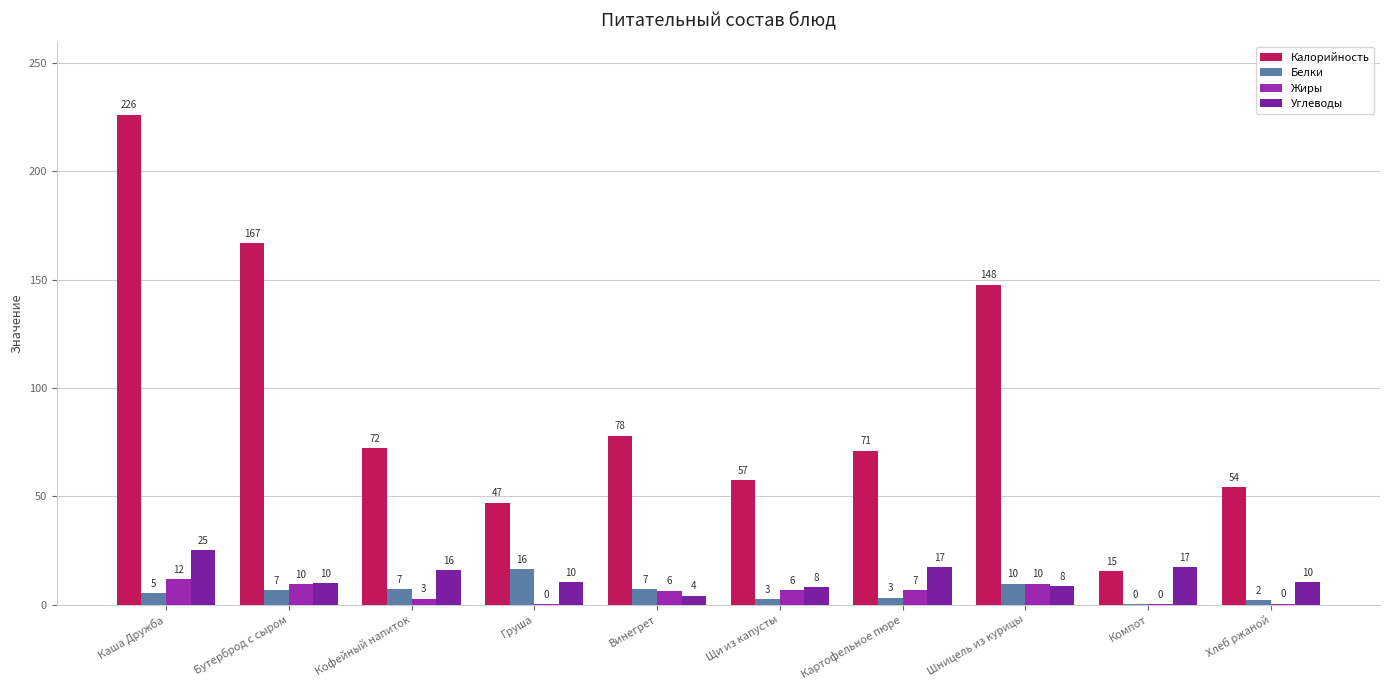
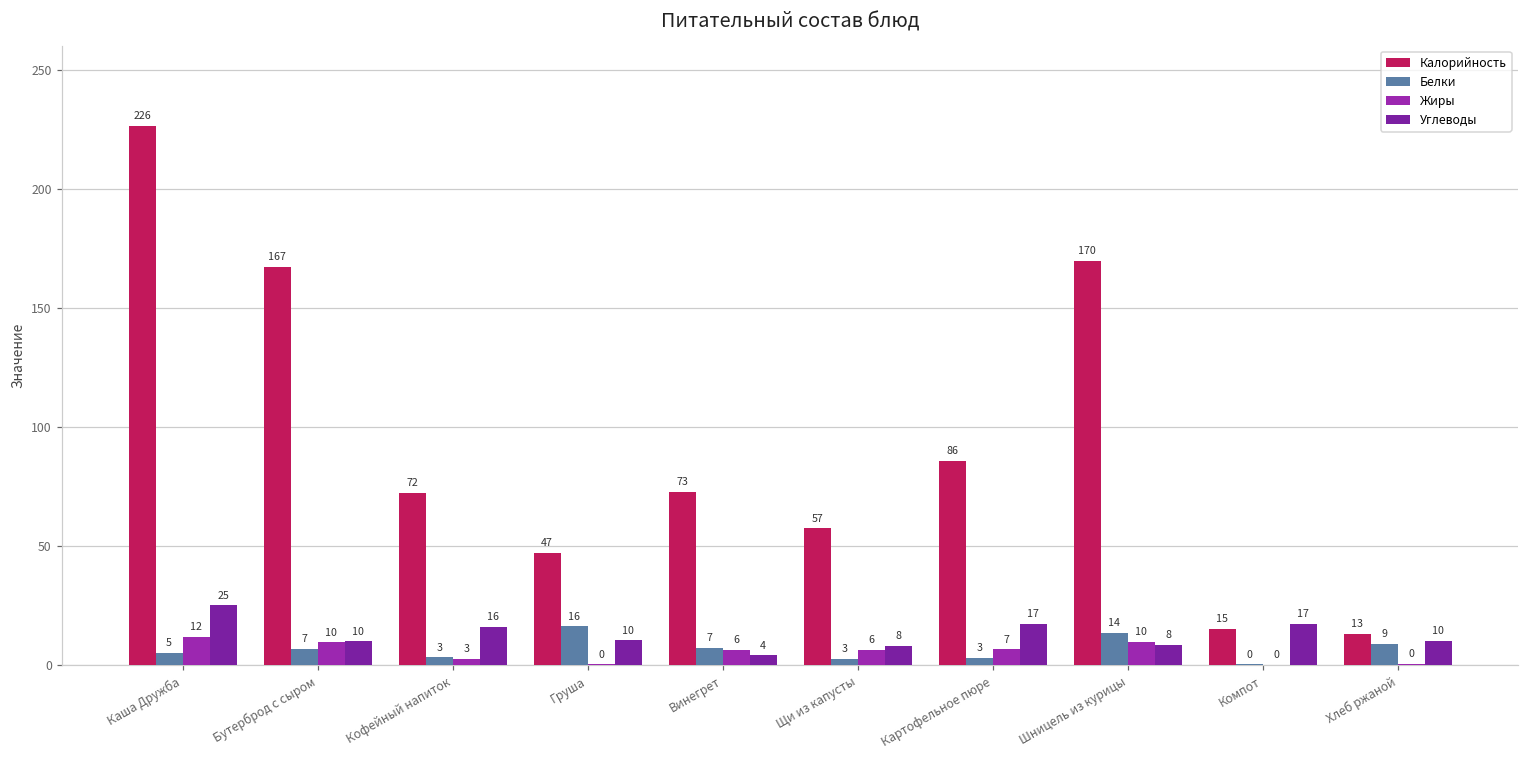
Белки, Кофейный напиток: 7 -> 3
Калорийность, Винегрет: 78 -> 73
Калорийность, Картофельное пюре: 71 -> 86
Калорийность, Шницель из курицы: 148 -> 170
Белки, Шницель из курицы: 10 -> 14
Калорийность, Хлеб ржаной: 54 -> 13
Белки, Хлеб ржаной: 2 -> 9
